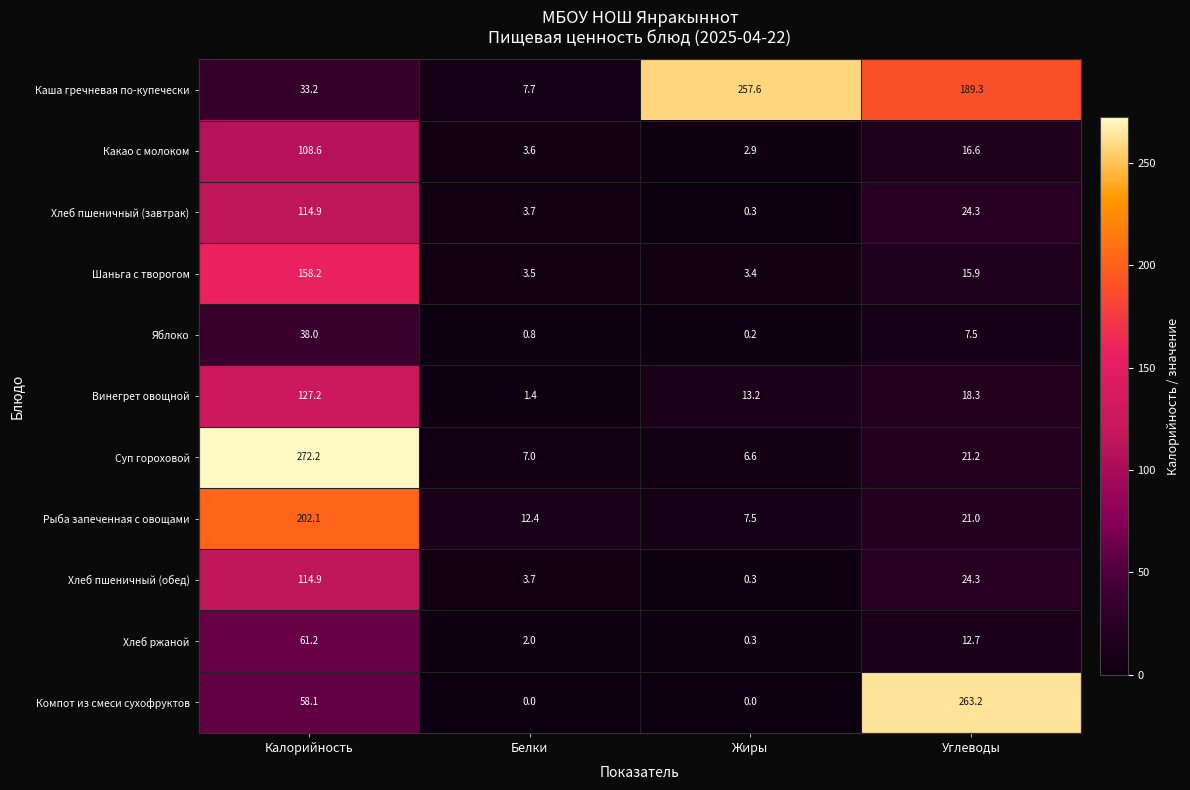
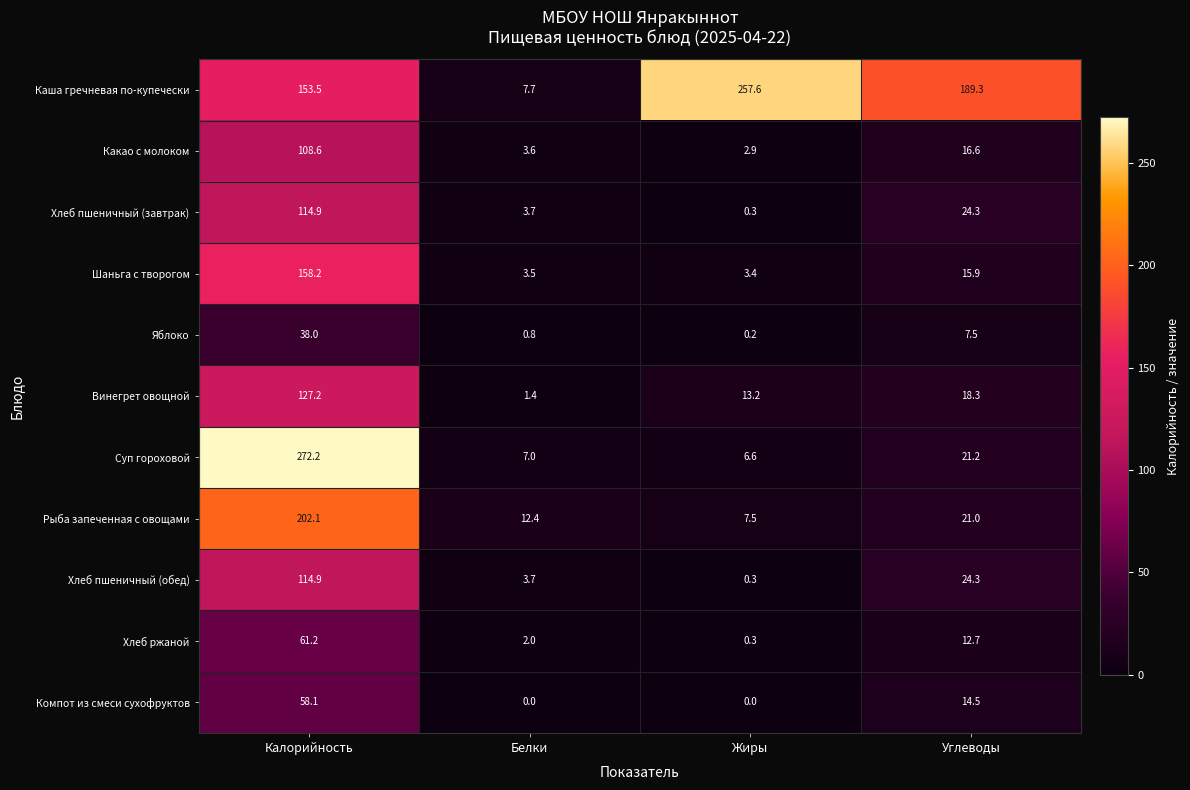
Каша гречневая по-купечески, Калорийность: 33.2 -> 153.5
Компот из смеси сухофруктов, Углеводы: 263.2 -> 14.5
